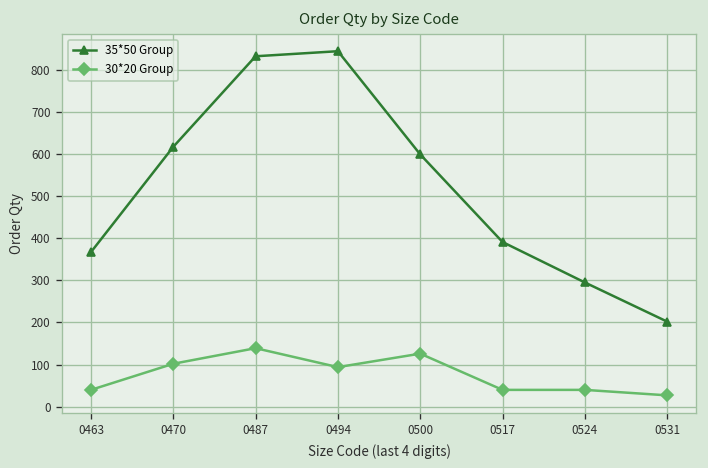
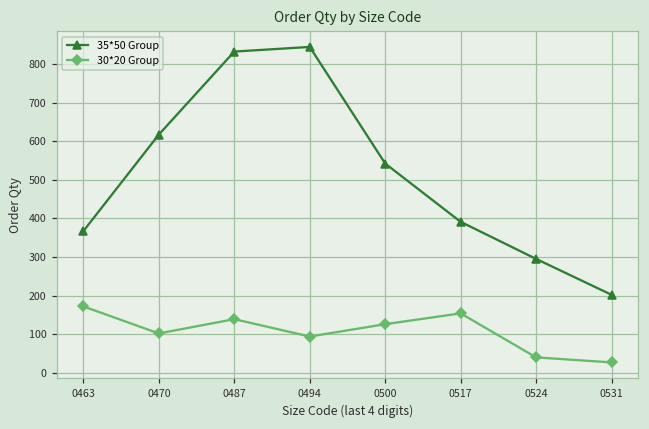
30*20 Group, 0463: 40 -> 170
35*50 Group, 0500: 600 -> 540
30*20 Group, 0517: 40 -> 150
